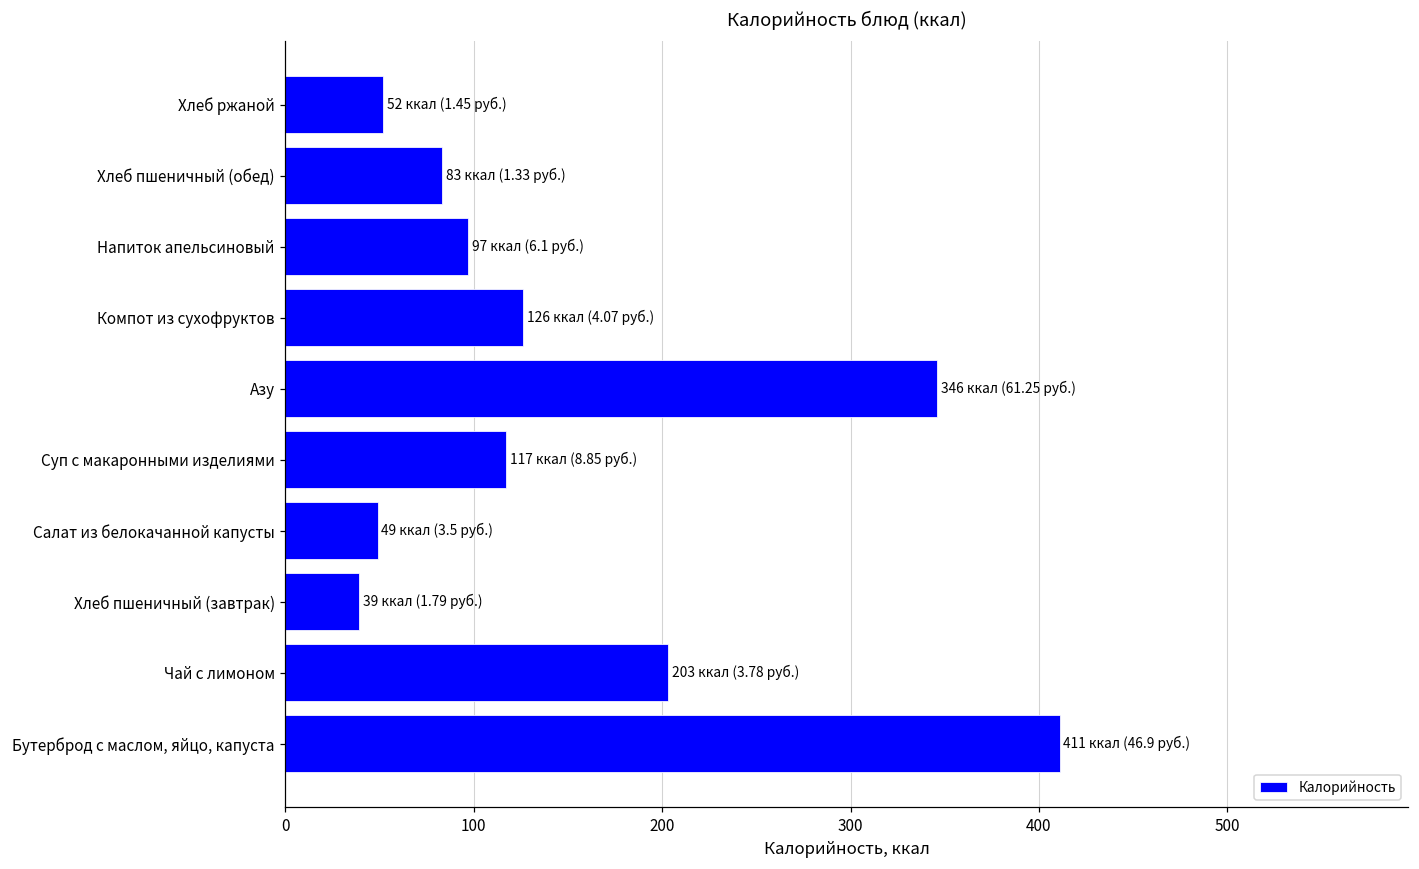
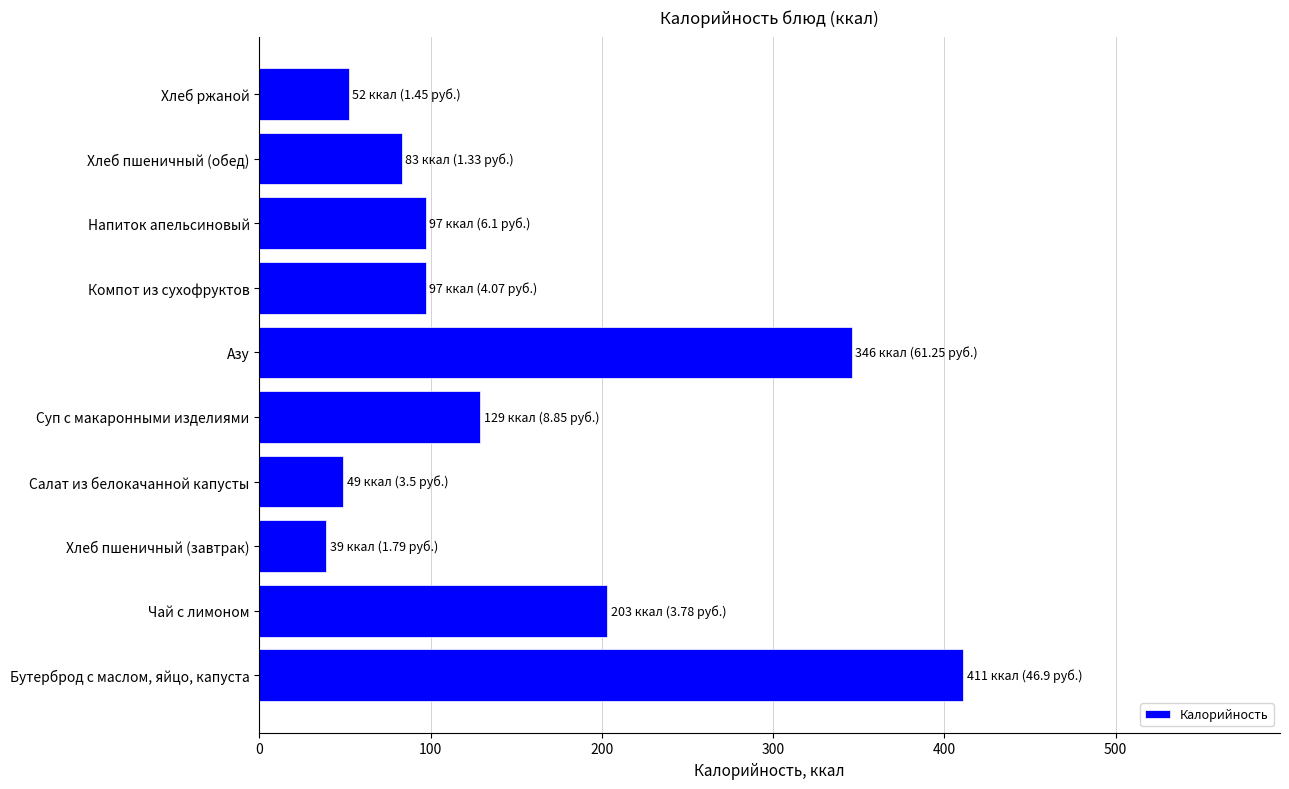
Компот из сухофруктов: 126 -> 97
Суп с макаронными изделиями: 117 -> 129
